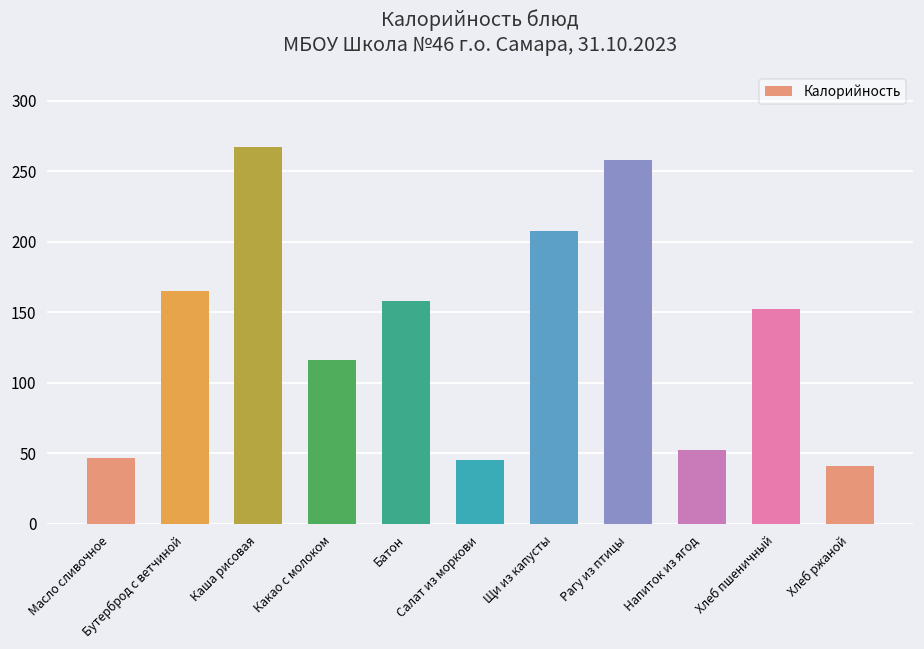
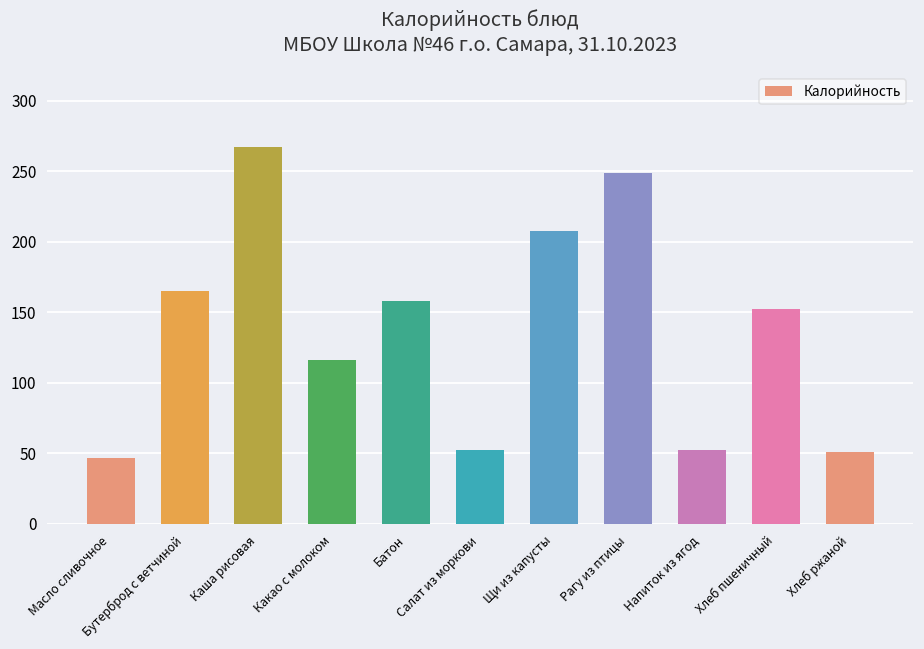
Салат из моркови: 45 -> 52
Рагу из птицы: 258 -> 249
Хлеб ржаной: 41 -> 51
